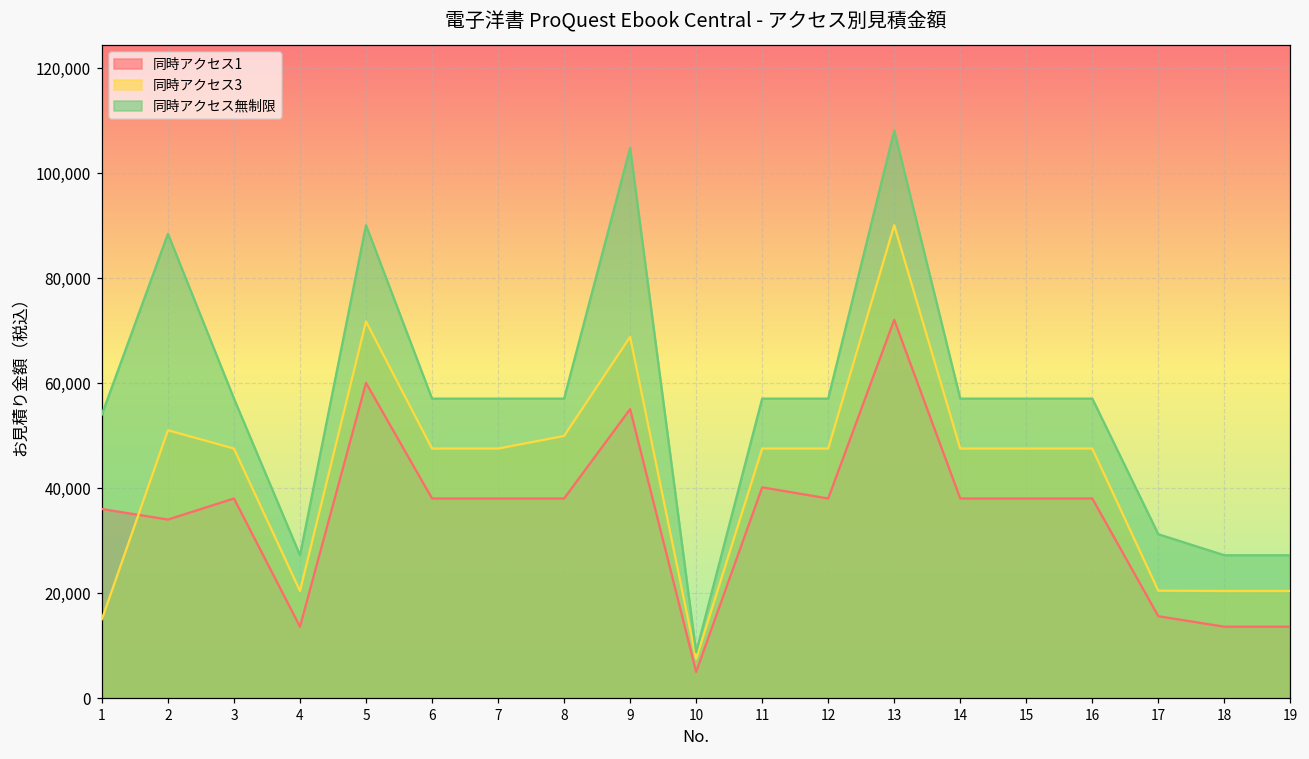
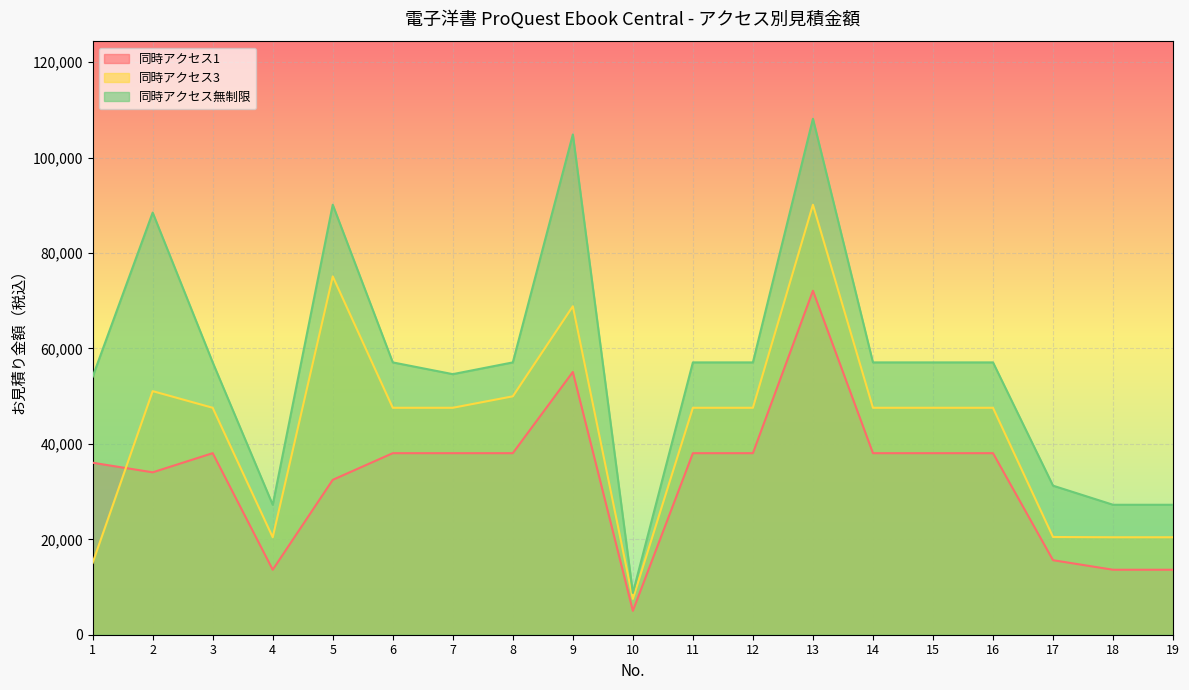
同時アクセス1, 5: 60,000 -> 32,000
同時アクセス3, 5: 72,000 -> 75,000
同時アクセス無制限, 7: 57,000 -> 55,000
同時アクセス1, 11: 40,000 -> 38,000
